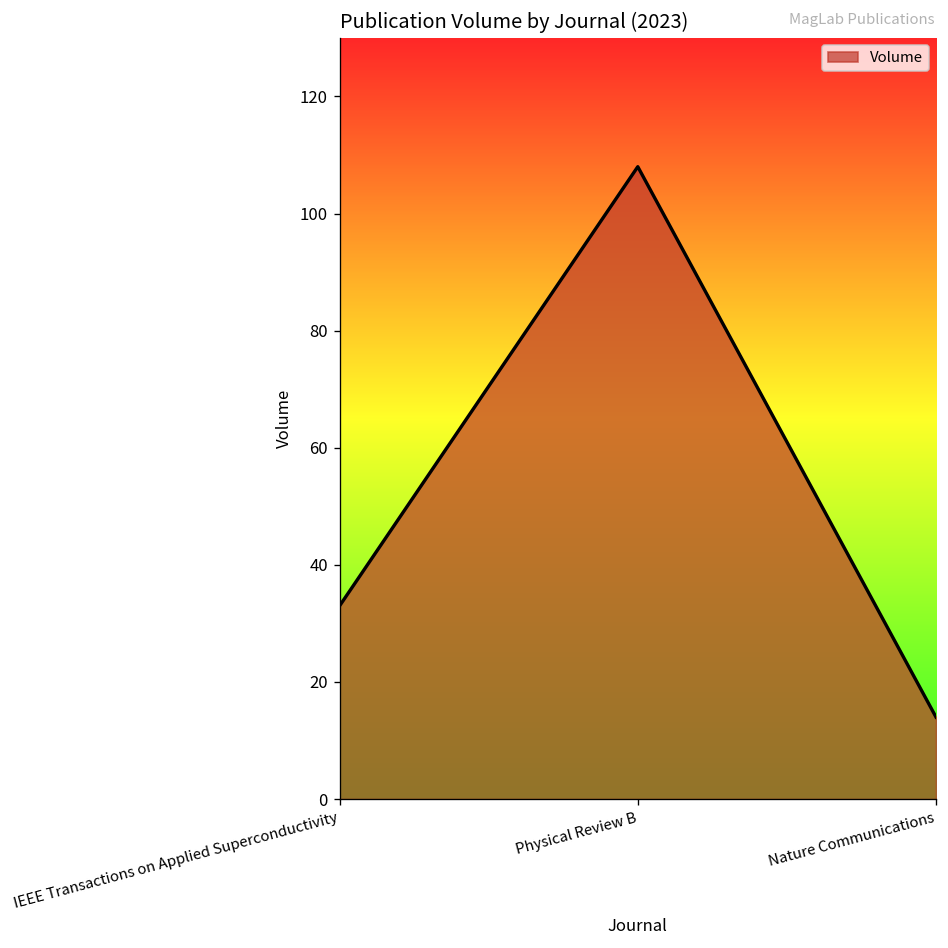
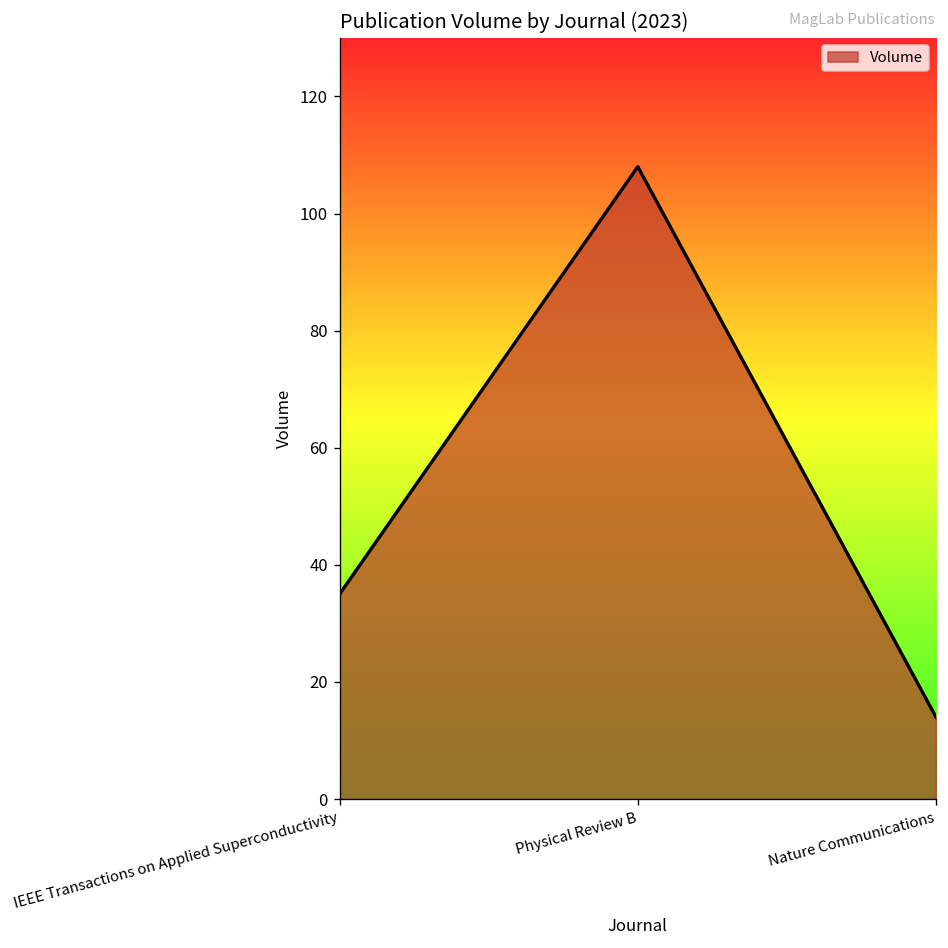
IEEE Transactions on Applied Superconductivity: 33 -> 35
